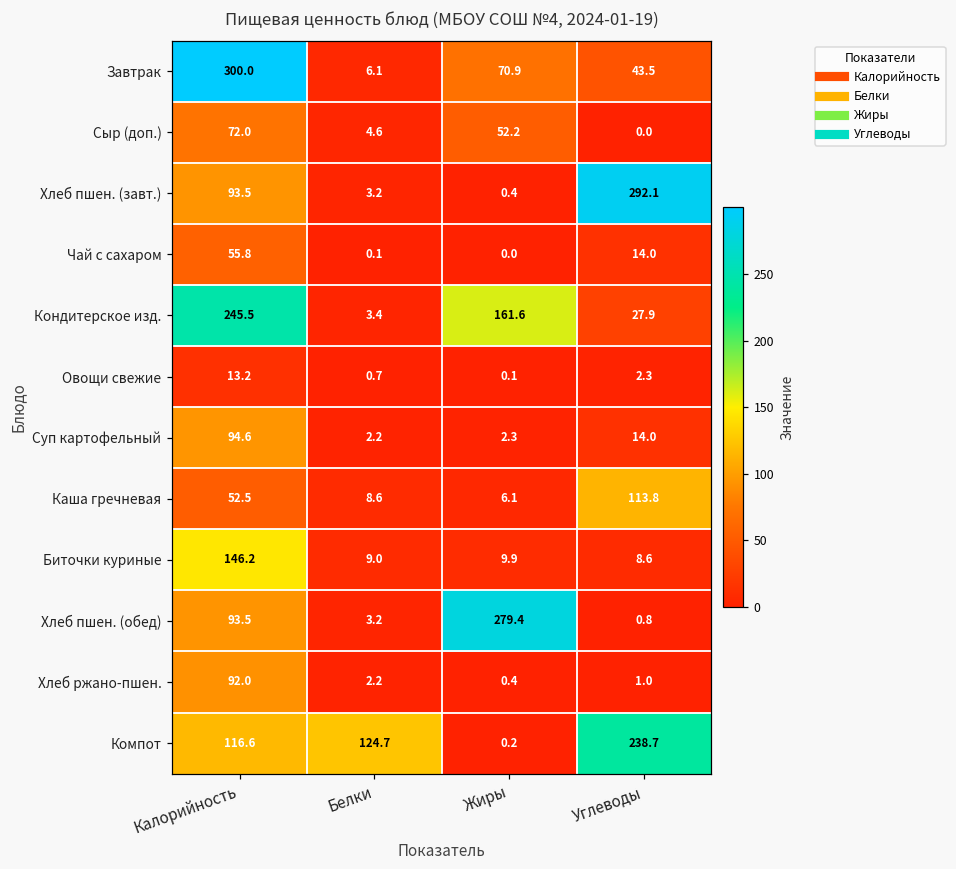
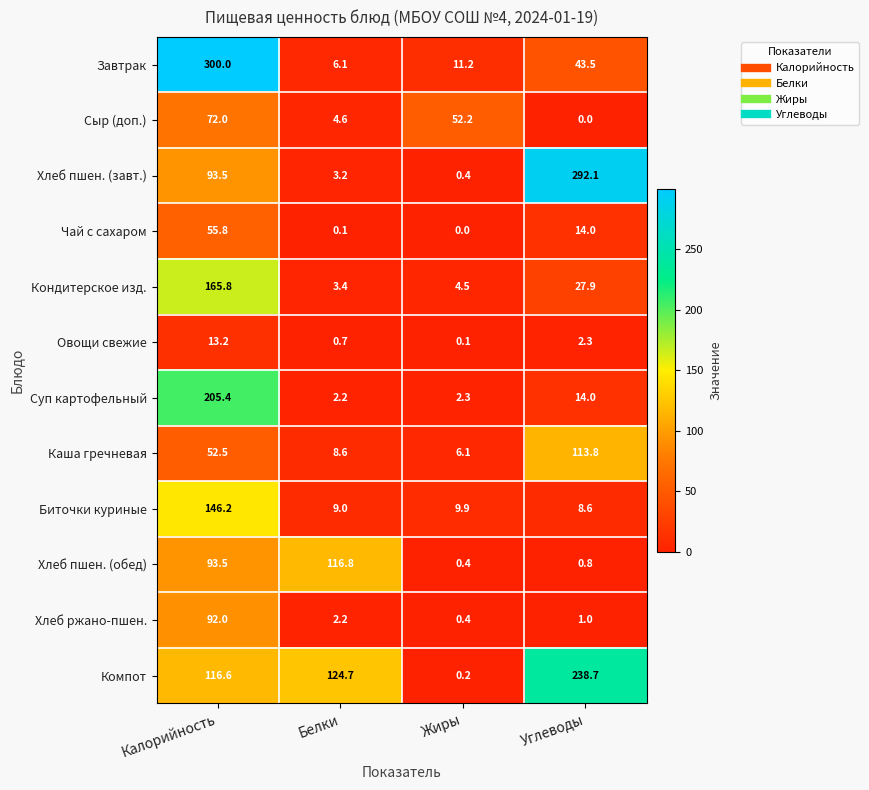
Завтрак, Жиры: 70.9 -> 11.2
Кондитерское изд., Калорийность: 245.5 -> 165.8
Кондитерское изд., Жиры: 161.6 -> 4.5
Суп картофельный, Калорийность: 94.6 -> 205.4
Хлеб пшен. (обед), Белки: 3.2 -> 116.8
Хлеб пшен. (обед), Жиры: 279.4 -> 0.4
